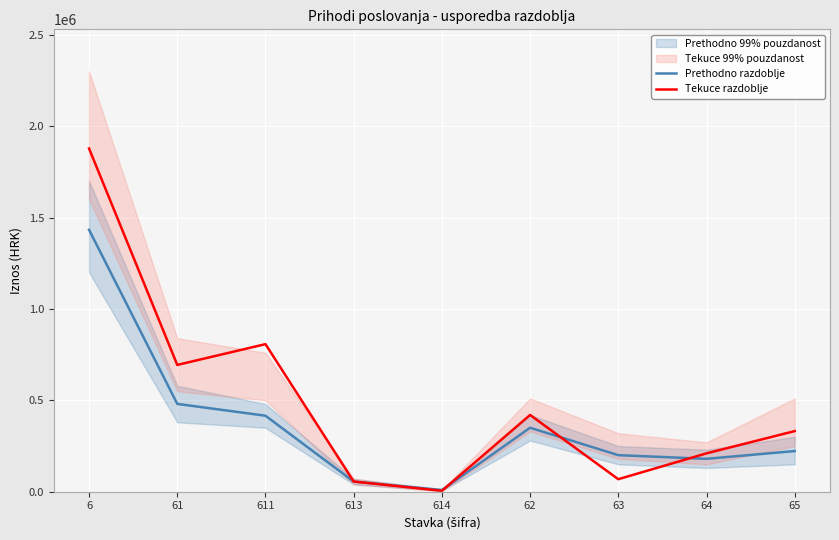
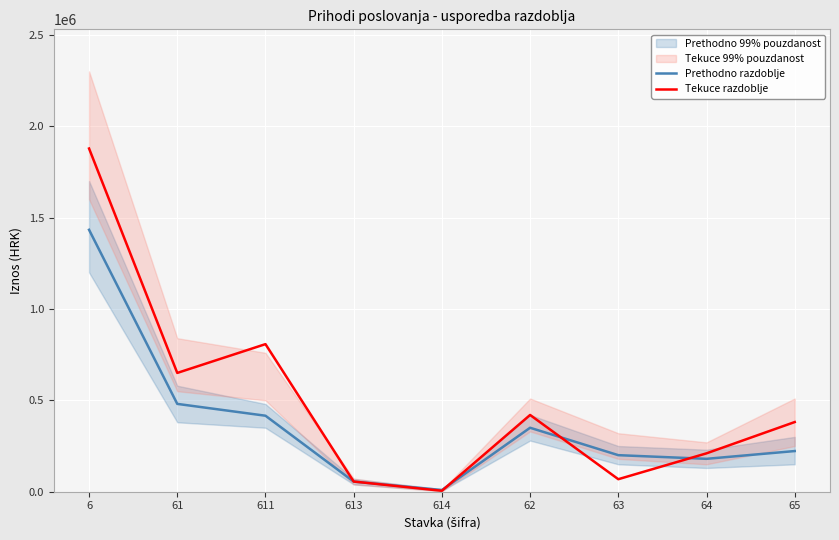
Tekuce razdoblje, 61: 690000 -> 650000
Tekuce razdoblje, 65: 330000 -> 380000
